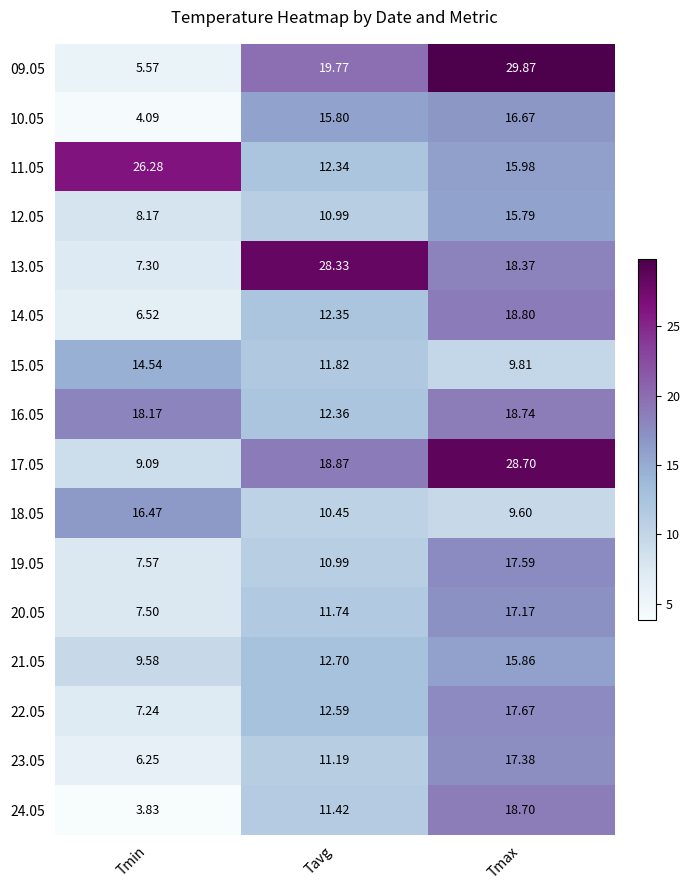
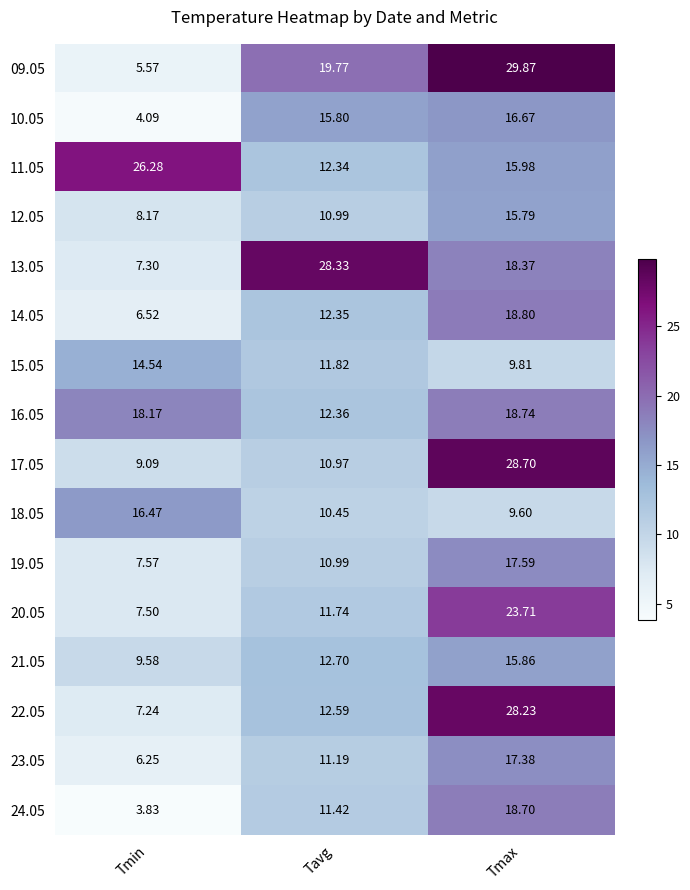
17.05, Tavg: 18.87 -> 10.97
20.05, Tmax: 17.17 -> 23.71
22.05, Tmax: 17.67 -> 28.23
